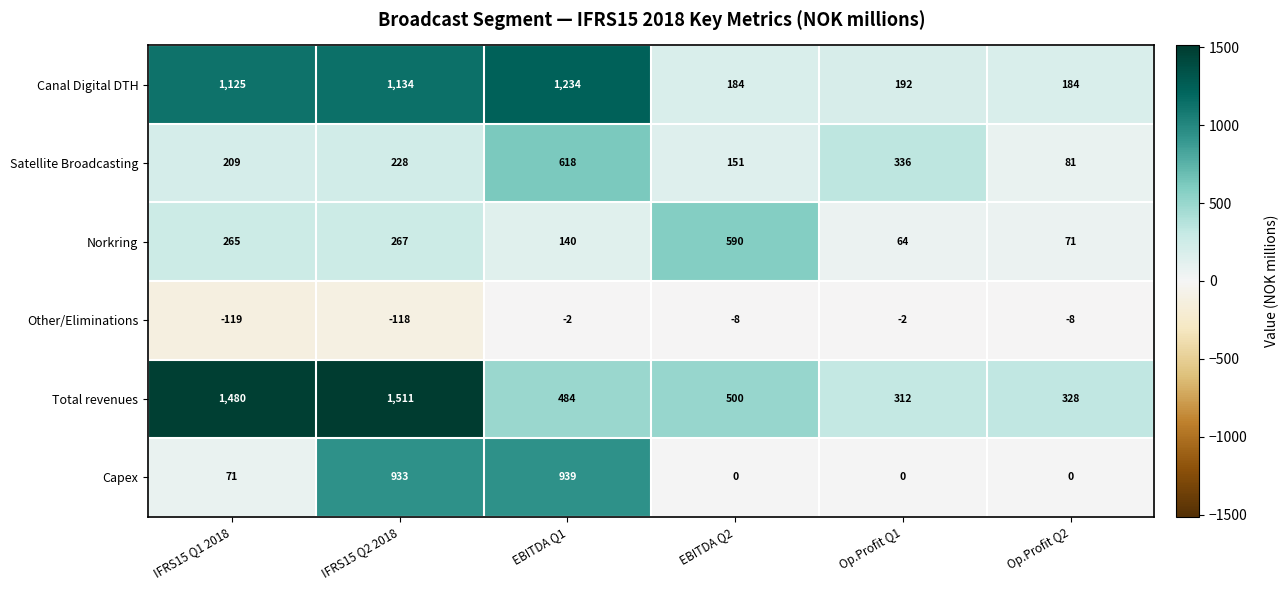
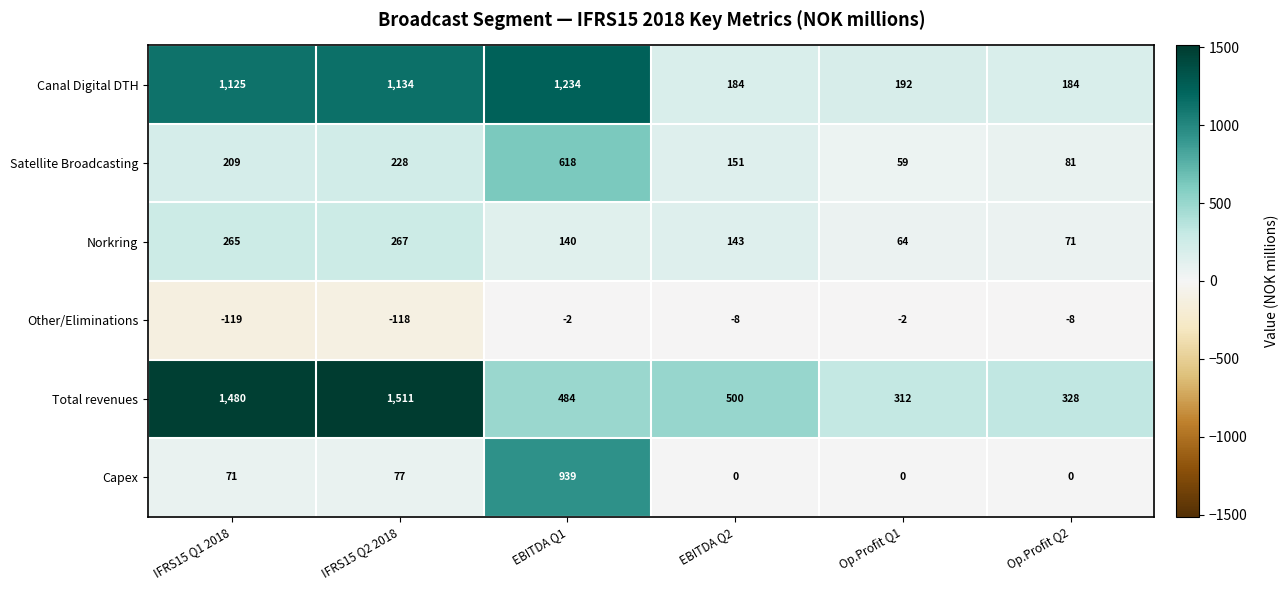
Satellite Broadcasting, Op.Profit Q1: 336 -> 59
Norkring, EBITDA Q2: 590 -> 143
Capex, IFRS15 Q2 2018: 933 -> 77
